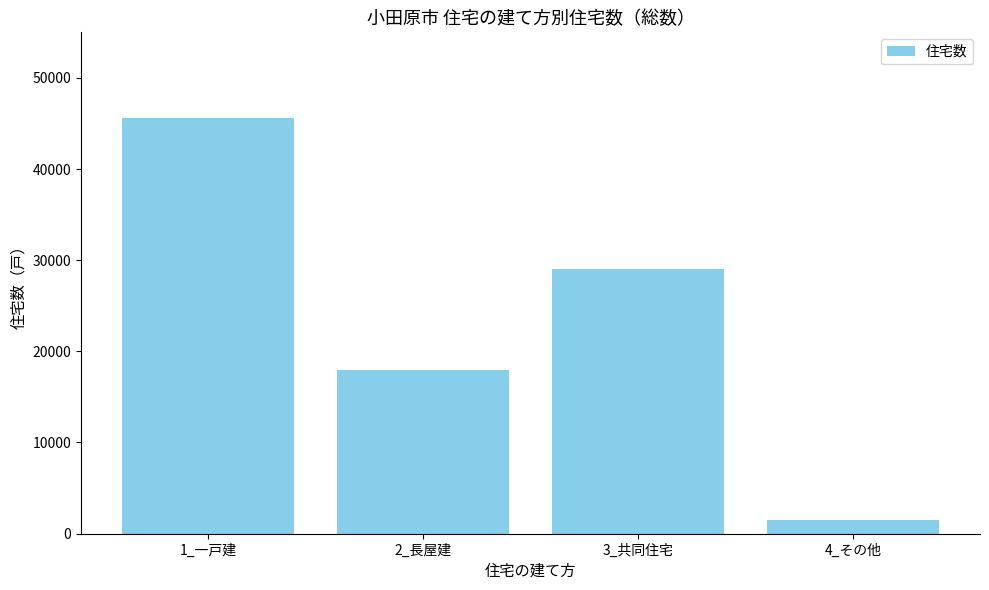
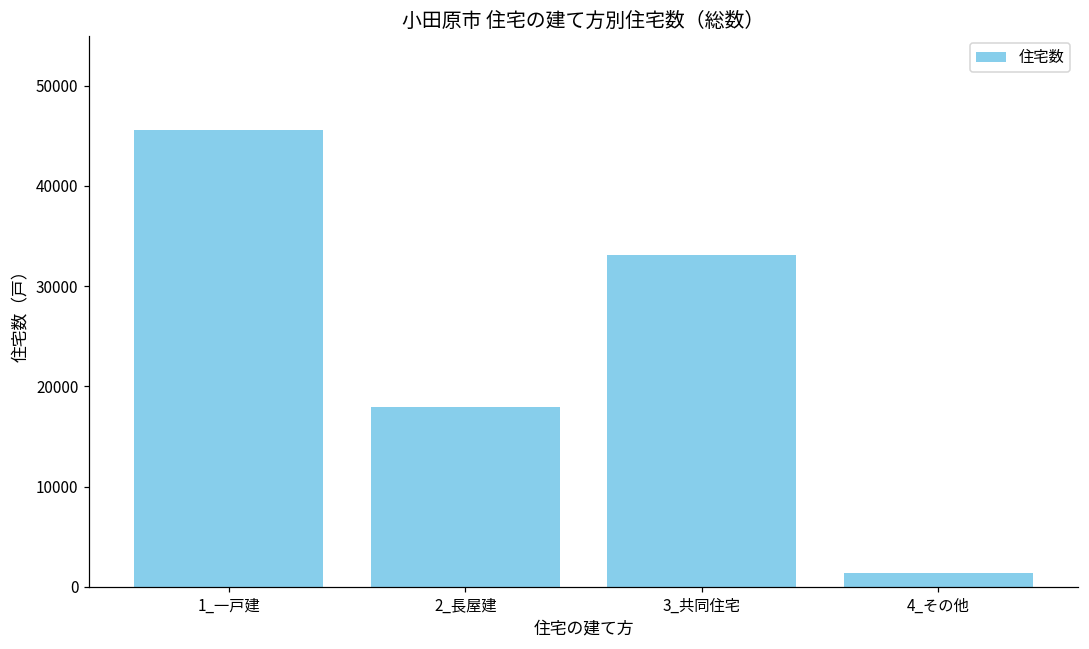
3_共同住宅: 29000 -> 33000
